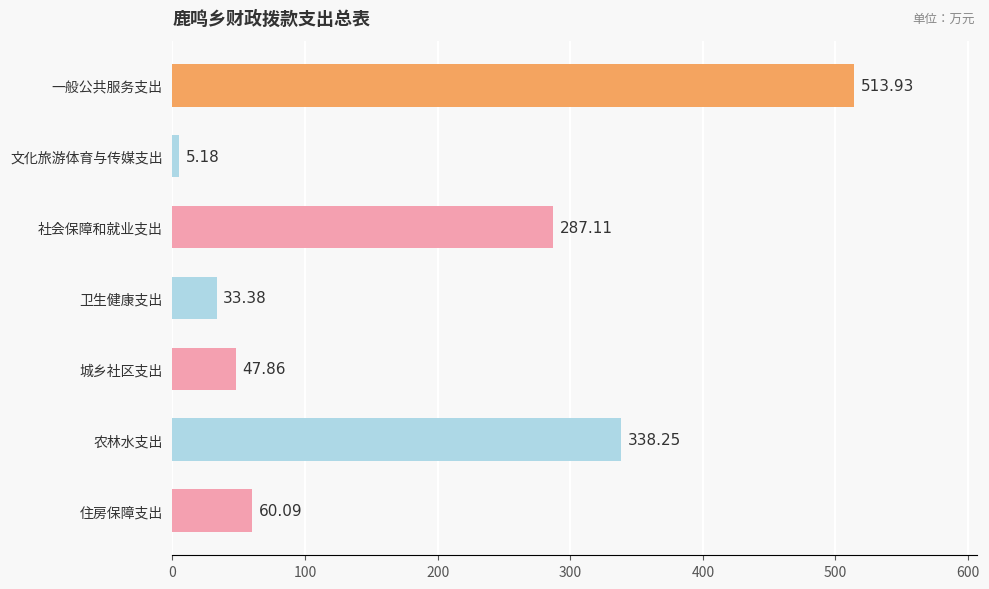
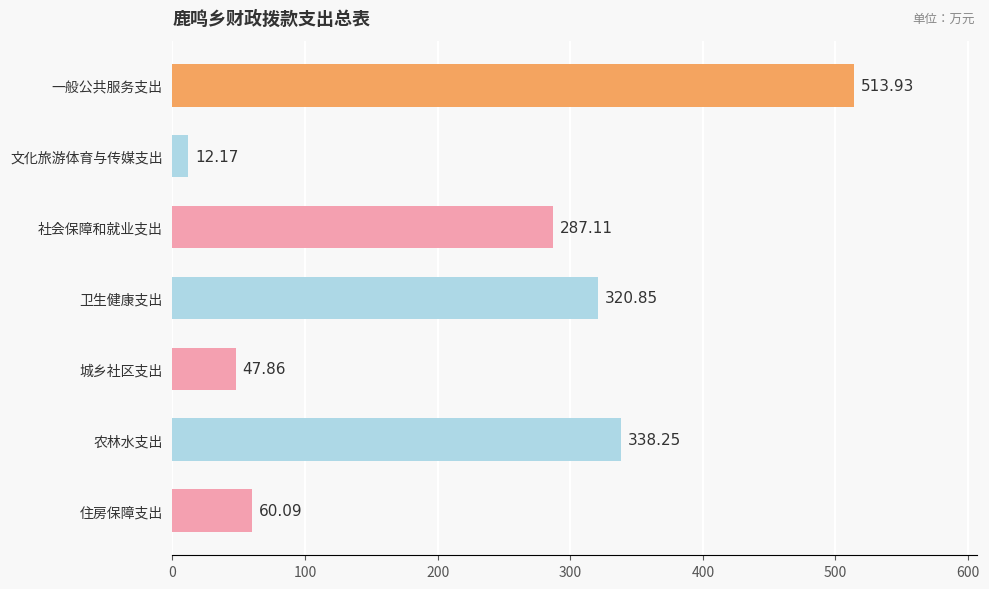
文化旅游体育与传媒支出: 5.18 -> 12.17
卫生健康支出: 33.38 -> 320.85
